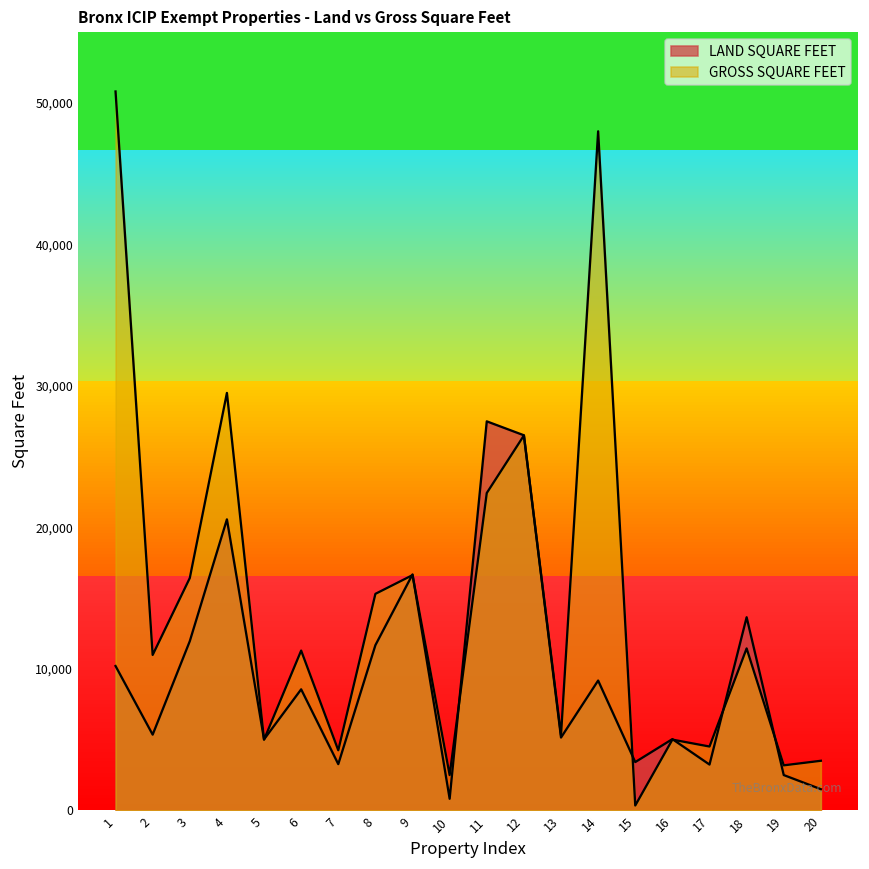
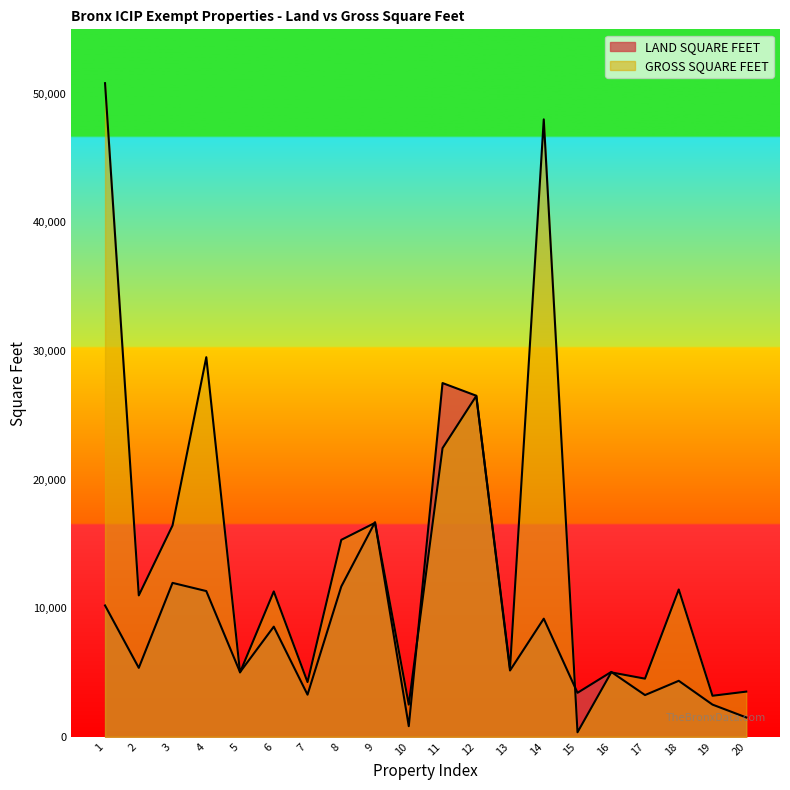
LAND SQUARE FEET, 4: 20,600 -> 11,300
LAND SQUARE FEET, 18: 13,700 -> 4,400
